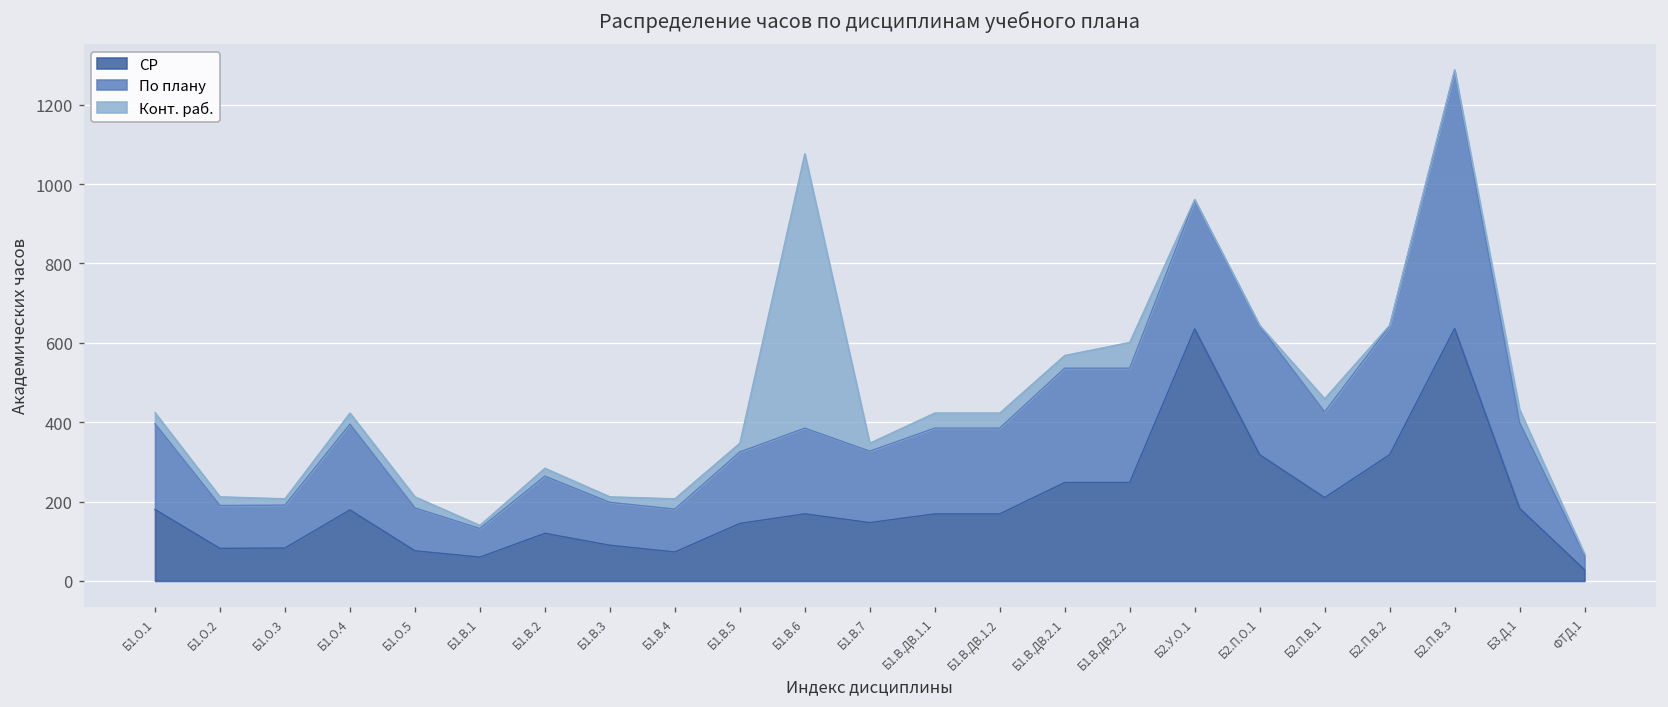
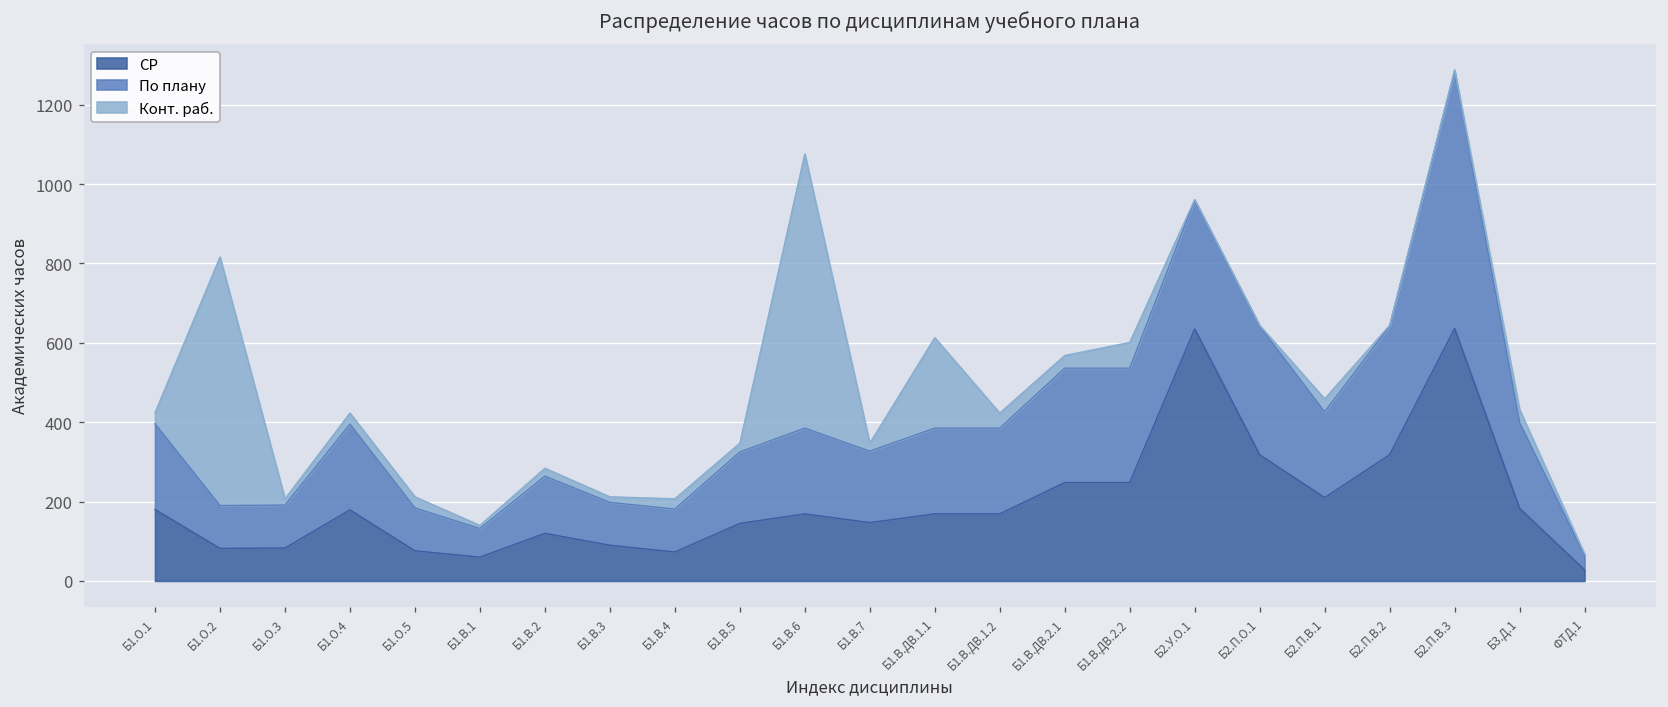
Конт. раб., Б1.О.2: 20 -> 630
Конт. раб., Б1.В.ДВ.1.1: 40 -> 230
